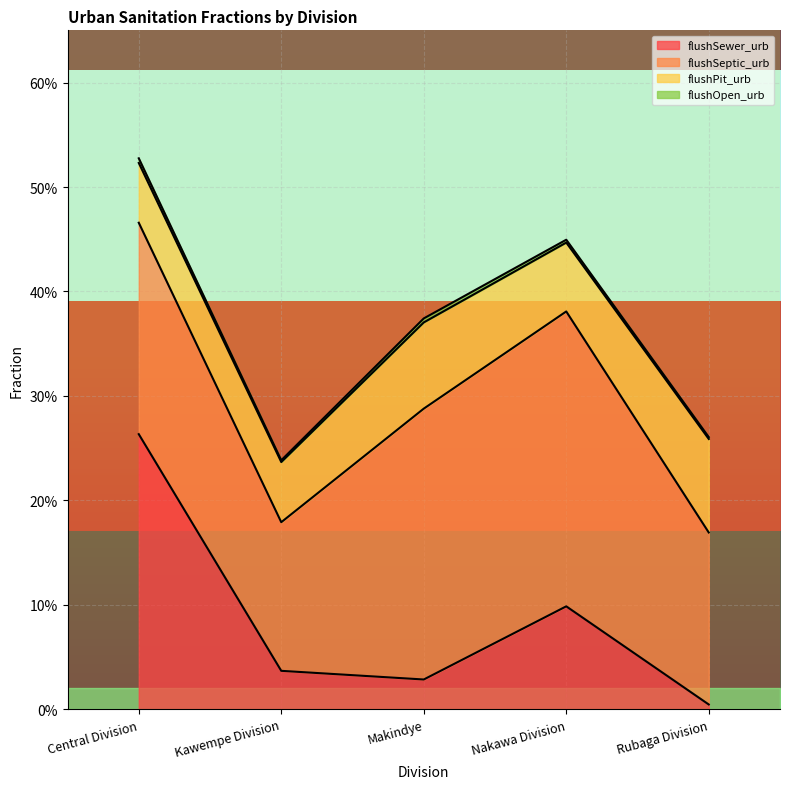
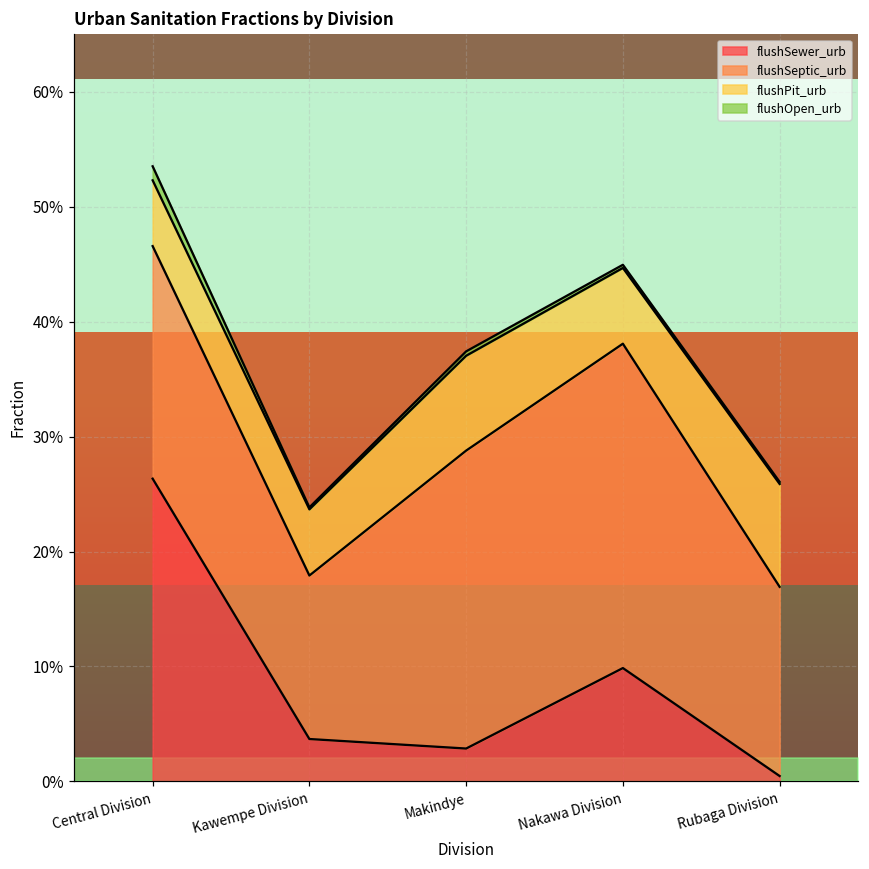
flushOpen_urb, Central Division: 0.4% -> 1.2%
